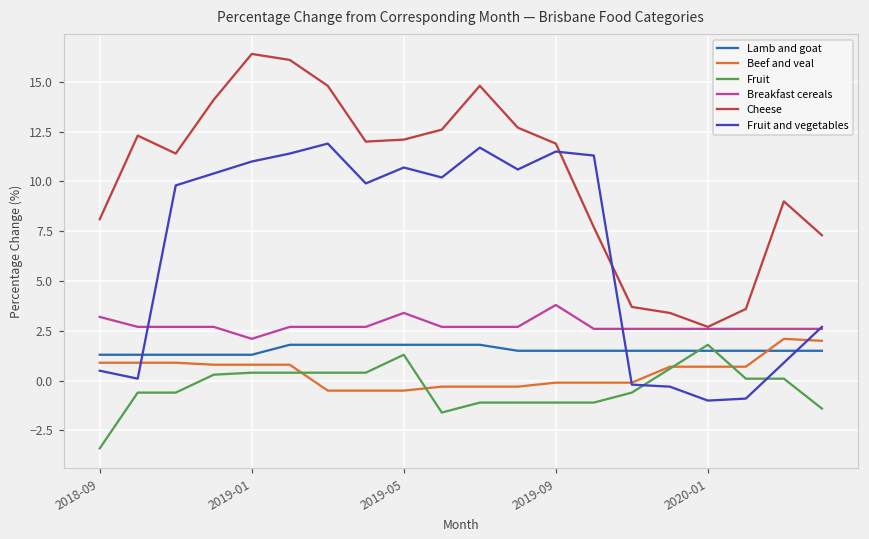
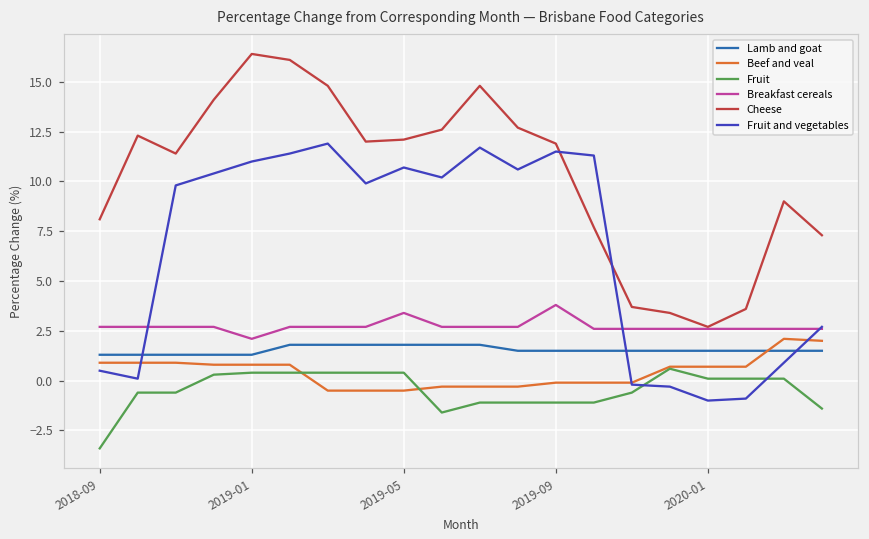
Breakfast cereals, 2018-09: 3.2 -> 2.7
Fruit, 2019-05: 1.3 -> 0.4
Fruit, 2020-01: 1.8 -> 0.1
